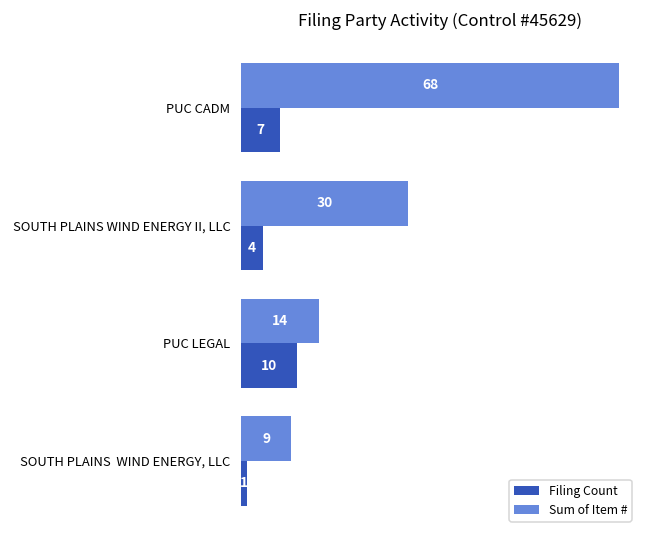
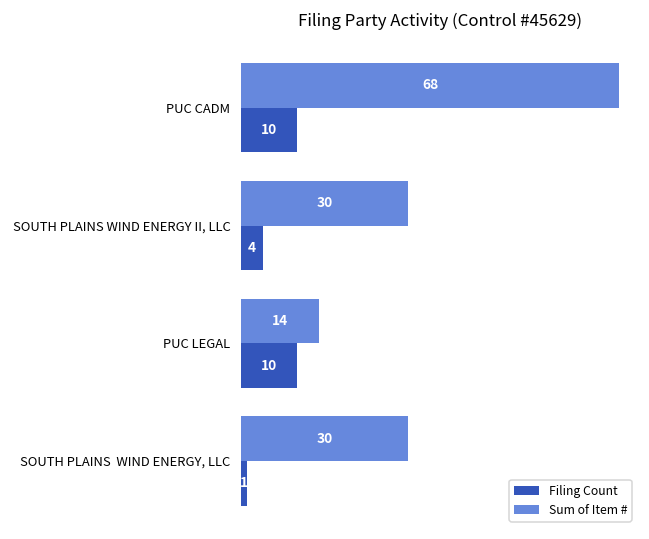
Filing Count, PUC CADM: 7 -> 10
Sum of Item #, SOUTH PLAINS WIND ENERGY, LLC: 9 -> 30
